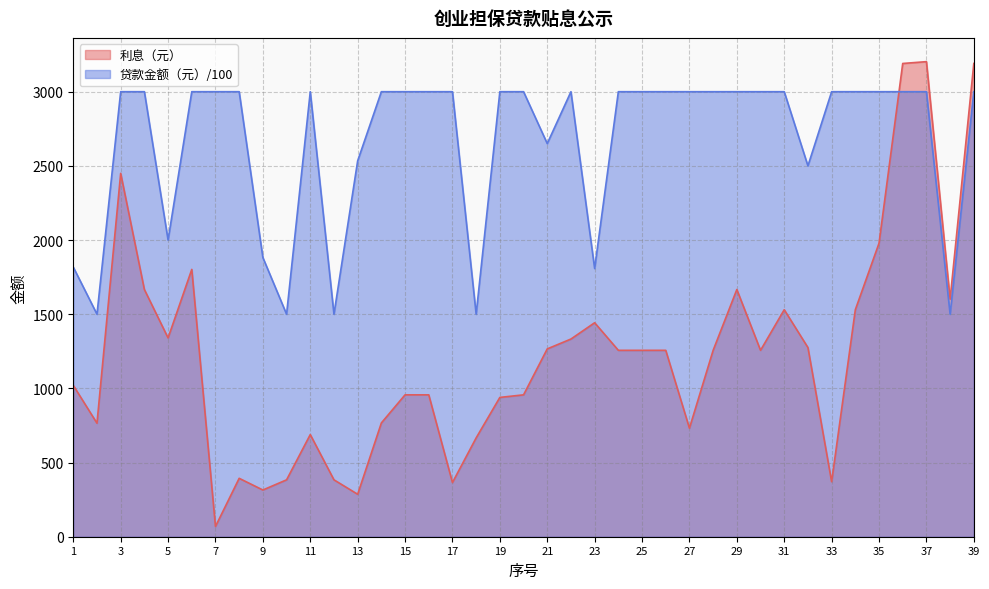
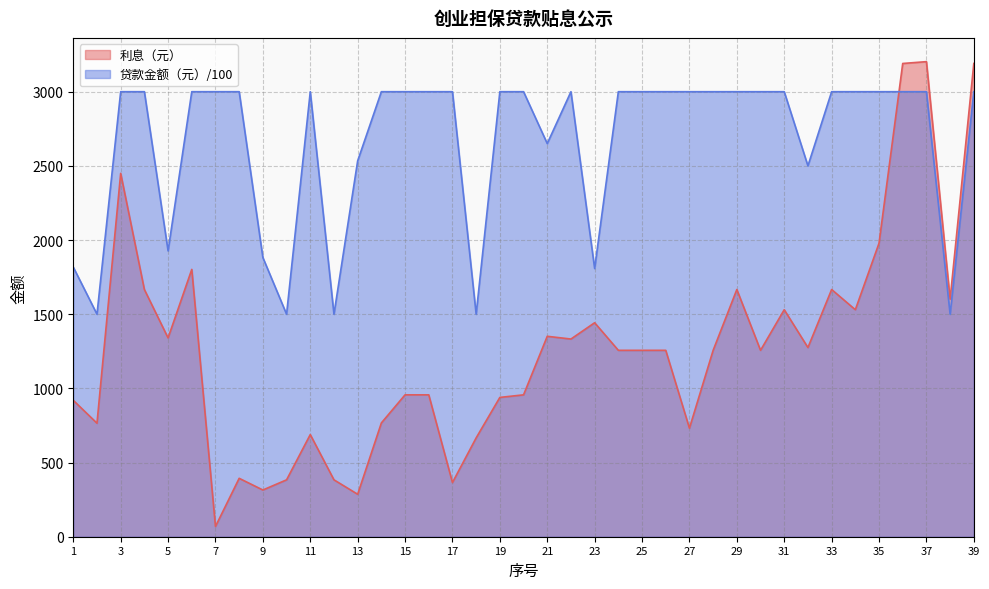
利息（元）, 1: 1020 -> 920
贷款金额（元）/100, 5: 2000 -> 1930
利息（元）, 21: 1270 -> 1350
利息（元）, 33: 370 -> 1670
